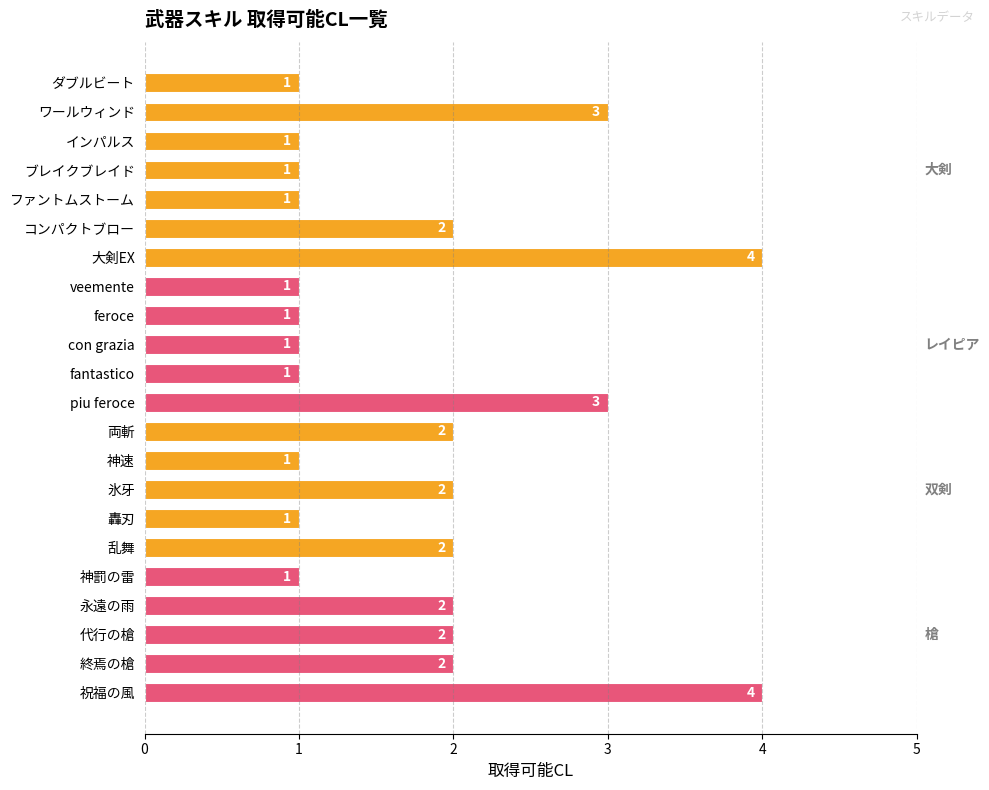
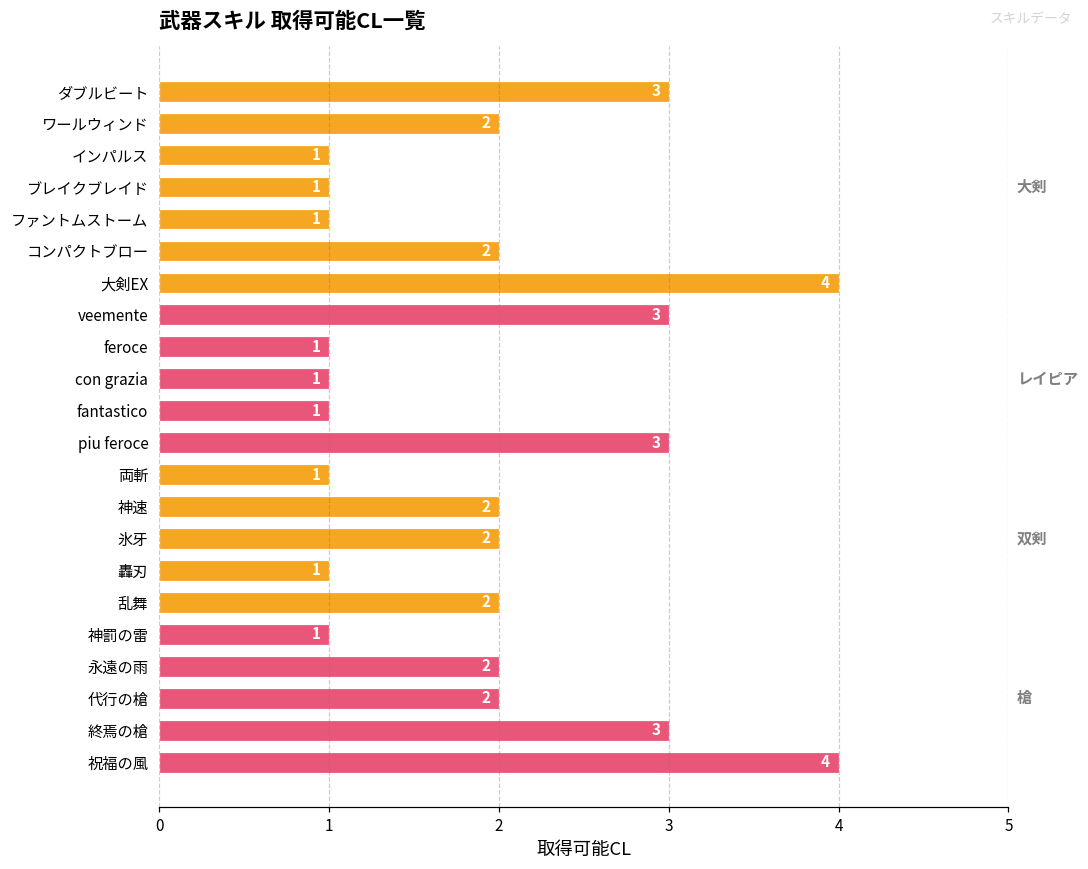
ダブルビート: 1 -> 3
ワールウィンド: 3 -> 2
veemente: 1 -> 3
両斬: 2 -> 1
神速: 1 -> 2
終焉の槍: 2 -> 3
